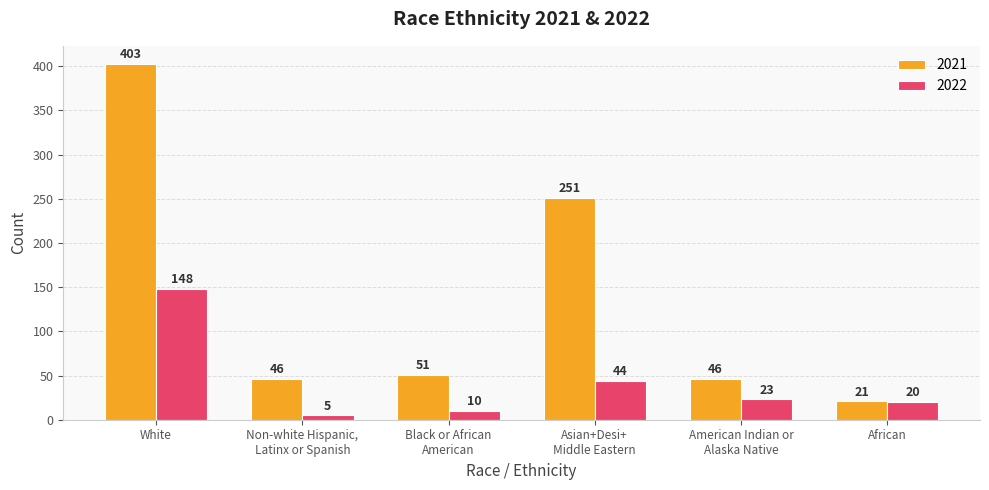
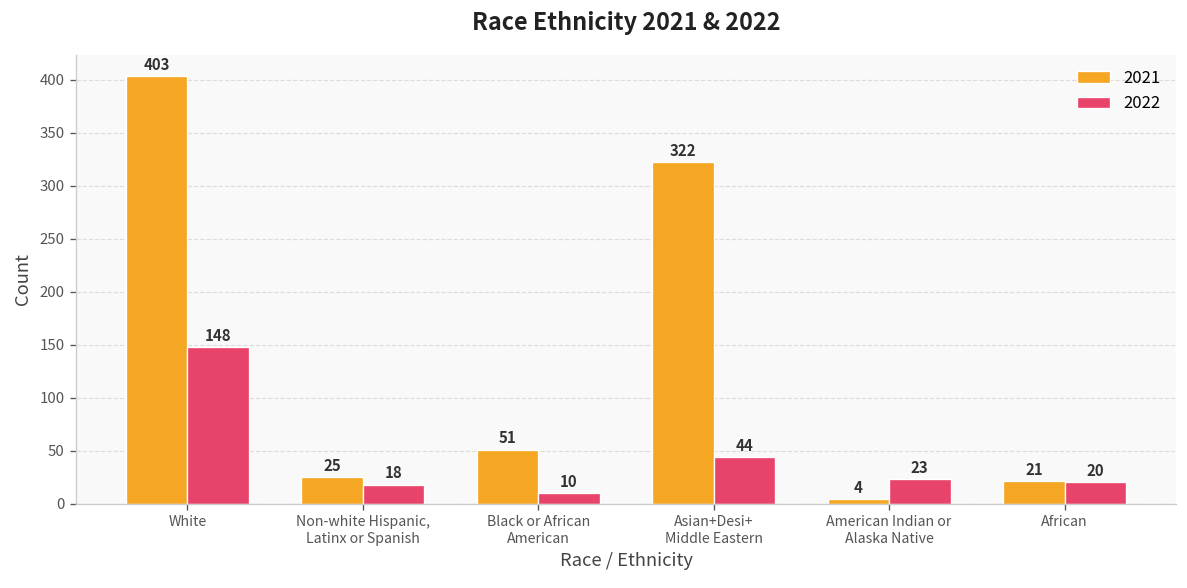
2021, Non-white Hispanic, Latinx or Spanish: 46 -> 25
2022, Non-white Hispanic, Latinx or Spanish: 5 -> 18
2021, Asian+Desi+ Middle Eastern: 251 -> 322
2021, American Indian or Alaska Native: 46 -> 4
